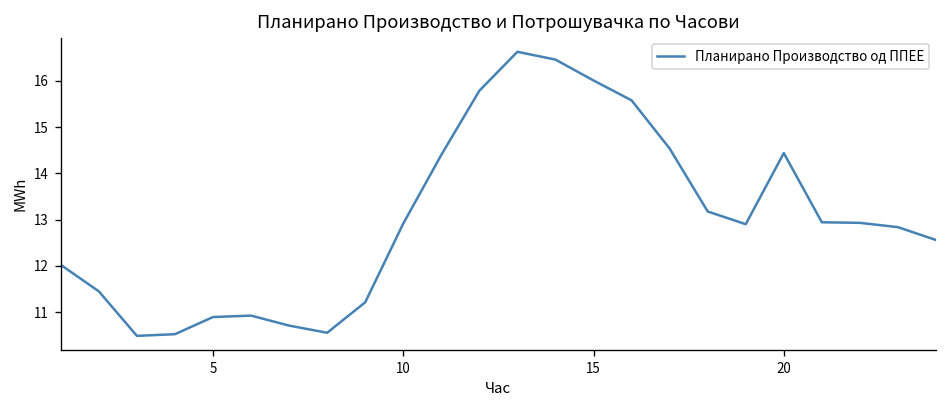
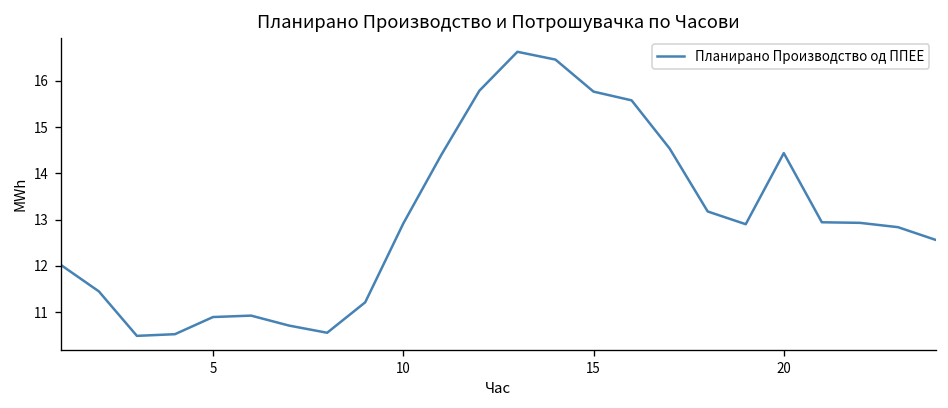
15: 16.0 -> 15.8
